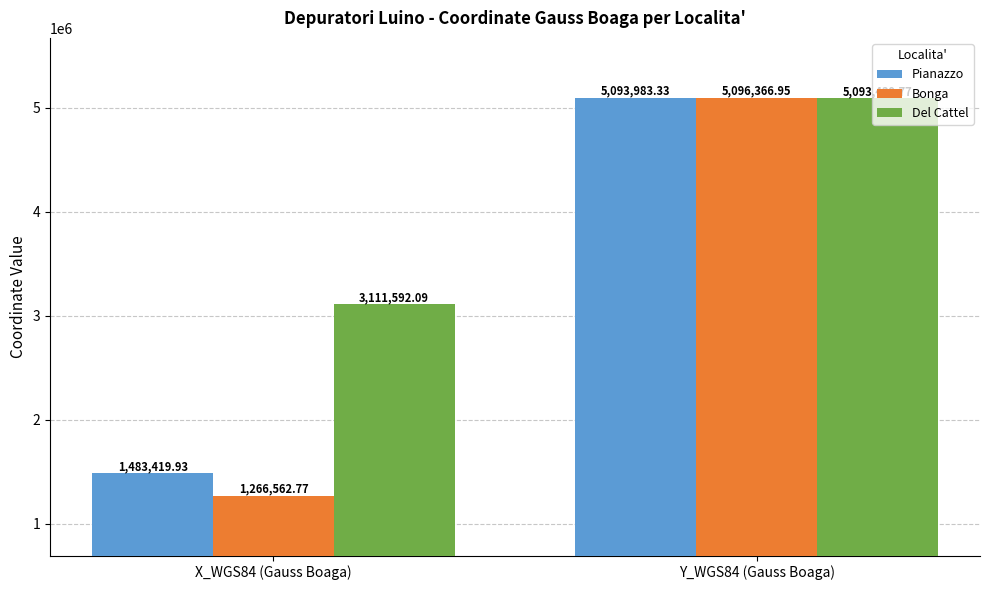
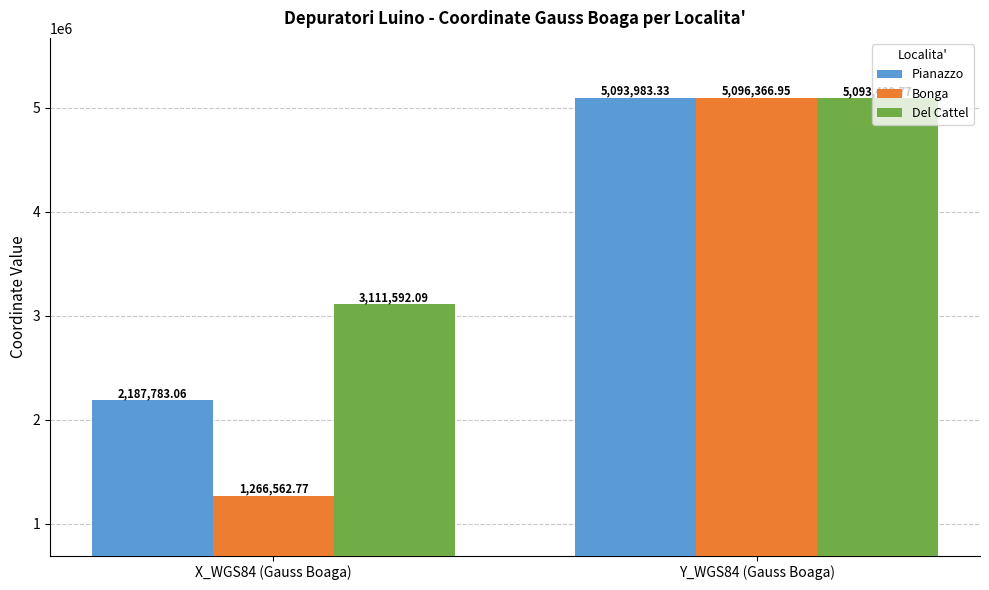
Pianazzo, X_WGS84 (Gauss Boaga): 1,483,419.93 -> 2,187,783.06
